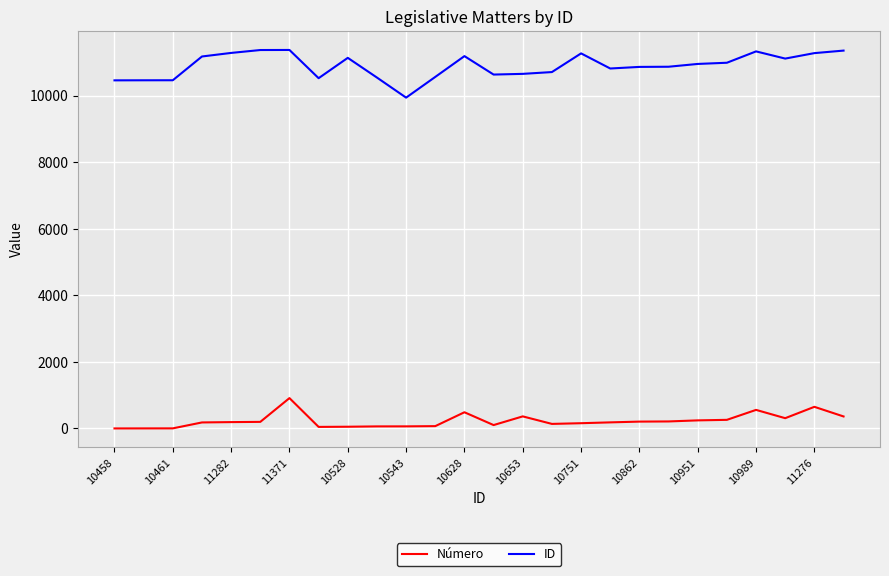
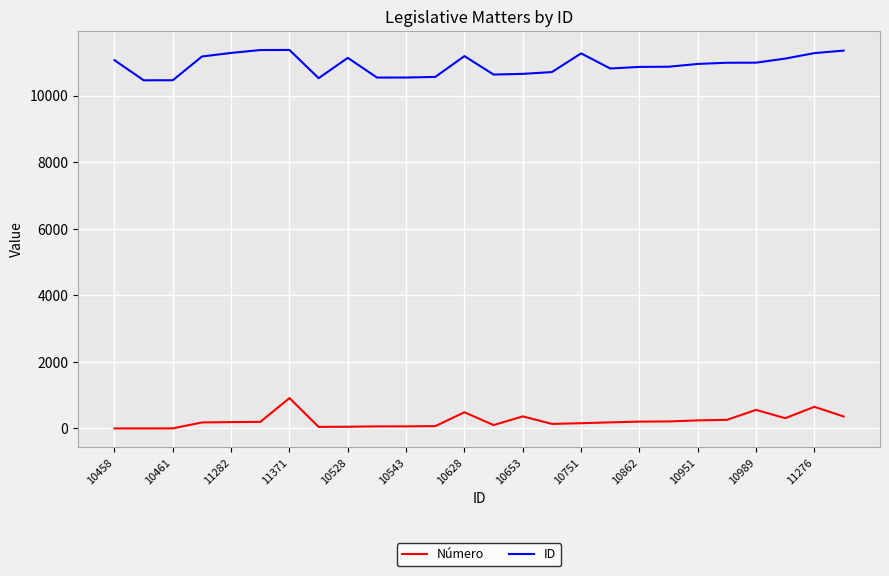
ID, 10458: 10500 -> 11100
ID, 10543: 9900 -> 10500
ID, 10989: 11300 -> 11000
